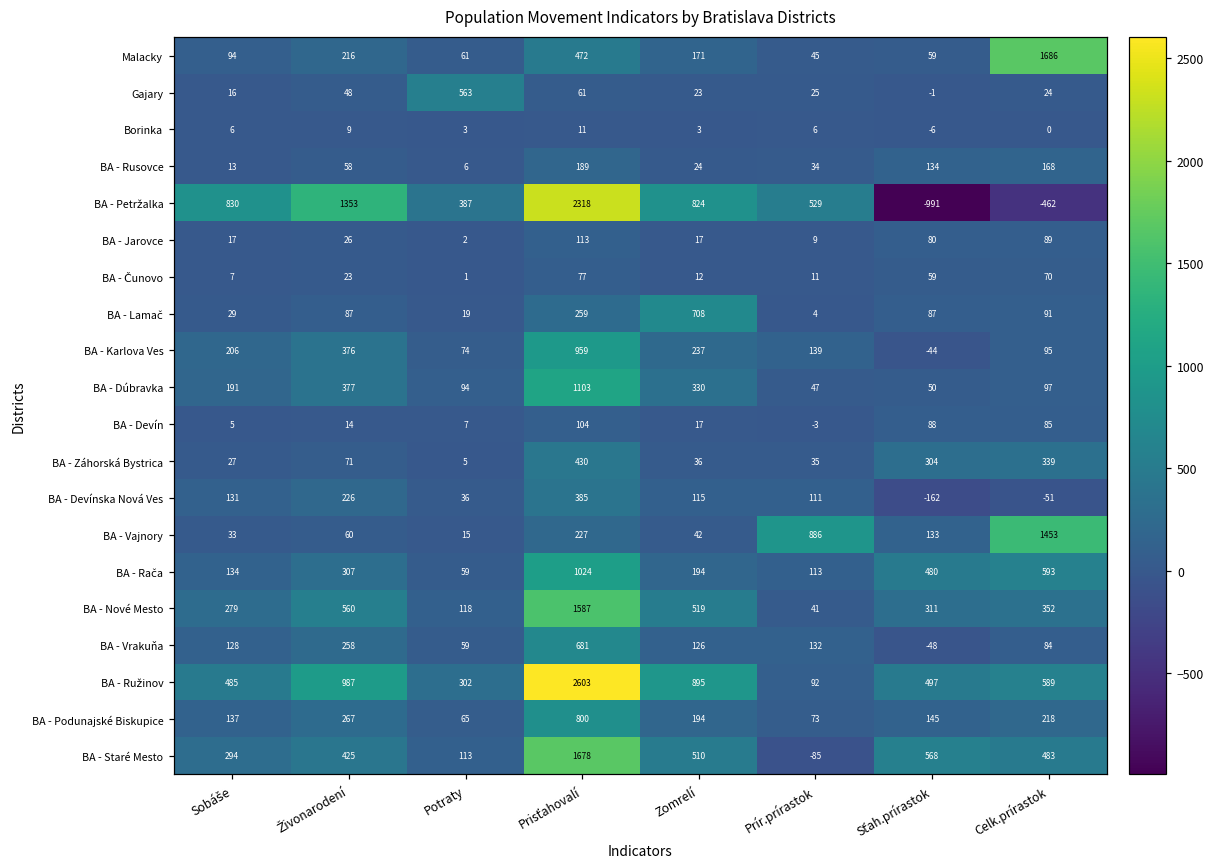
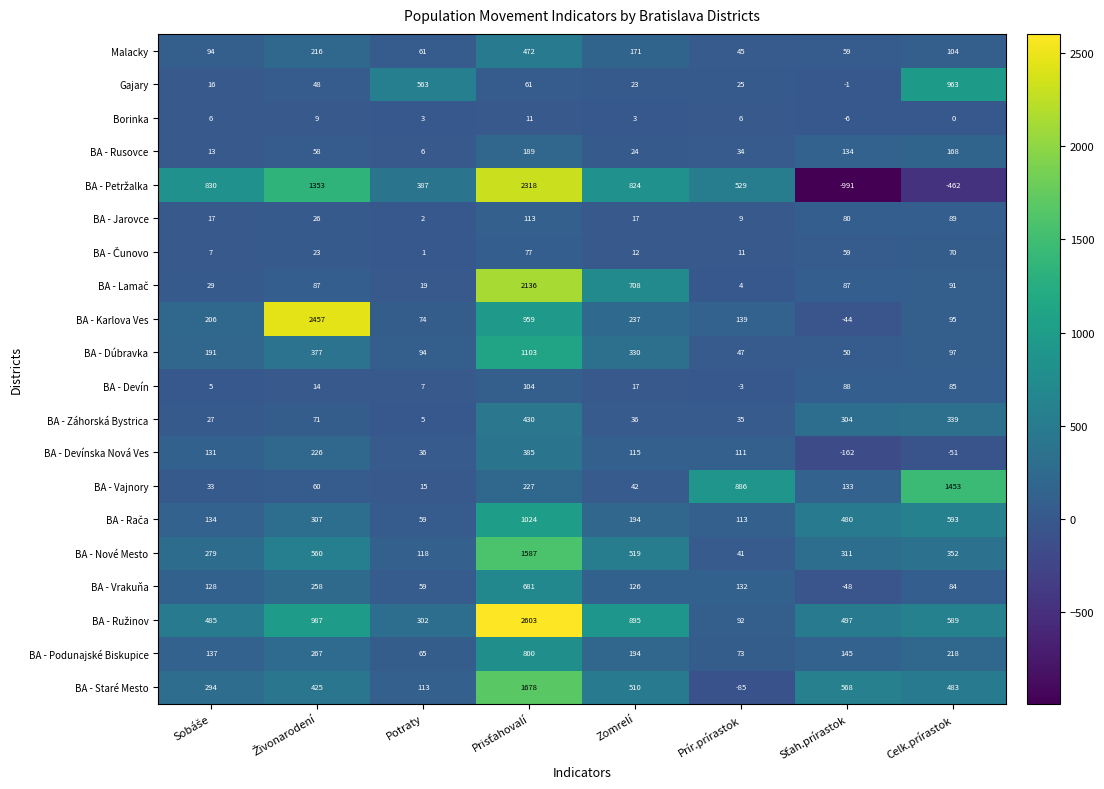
Malacky, Celk.prírastok: 1686 -> 104
Gajary, Celk.prírastok: 24 -> 963
BA - Lamač, Prisťahovalí: 259 -> 2136
BA - Karlova Ves, Živonarodení: 376 -> 2457
